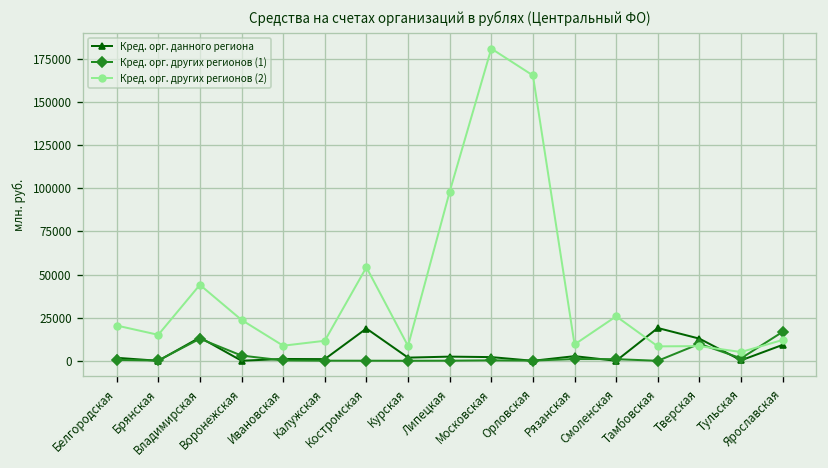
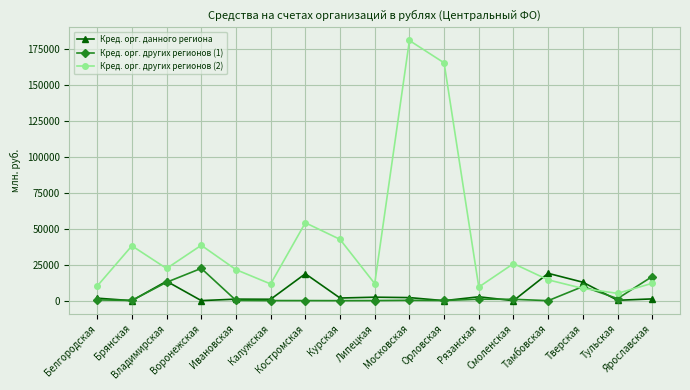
Кред. орг. других регионов (2), Белгородская: 20000 -> 10000
Кред. орг. других регионов (2), Брянская: 15000 -> 38000
Кред. орг. других регионов (2), Владимирская: 44000 -> 22000
Кред. орг. других регионов (1), Воронежская: 3000 -> 22000
Кред. орг. других регионов (2), Воронежская: 24000 -> 39000
Кред. орг. других регионов (2), Ивановская: 9000 -> 22000
Кред. орг. других регионов (2), Курская: 9000 -> 43000
Кред. орг. других регионов (2), Липецкая: 98000 -> 12000
Кред. орг. других регионов (2), Тамбовская: 8000 -> 14000
Кред. орг. данного региона, Ярославская: 9000 -> 1000
